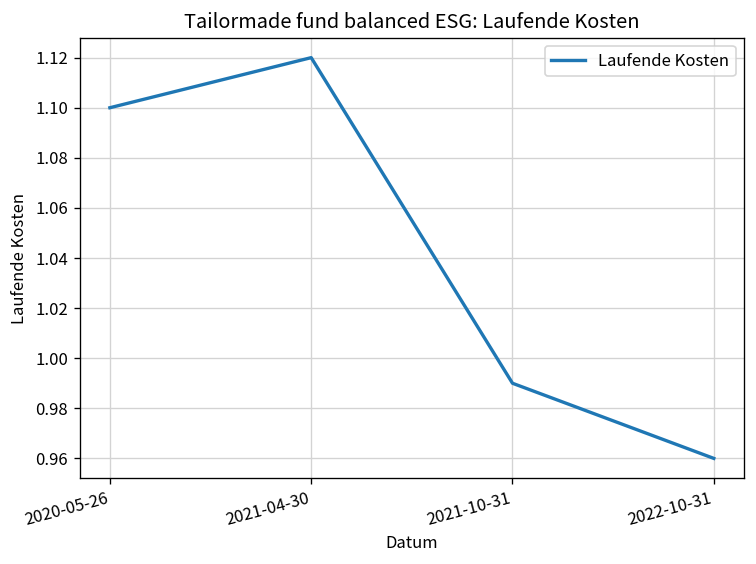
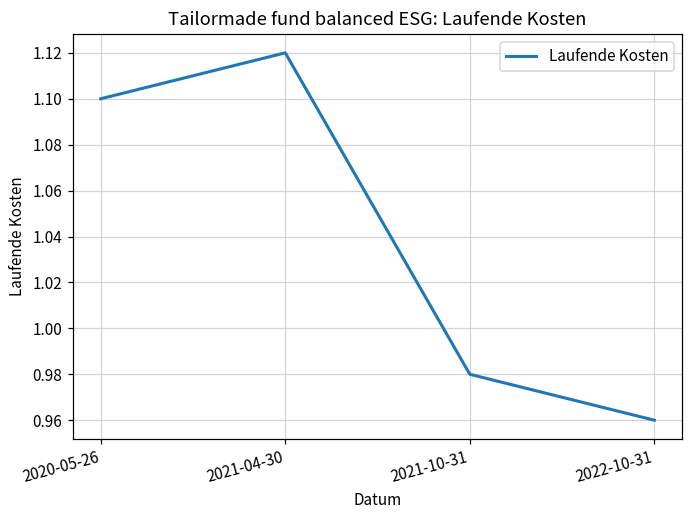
2021-10-31: 0.99 -> 0.98
